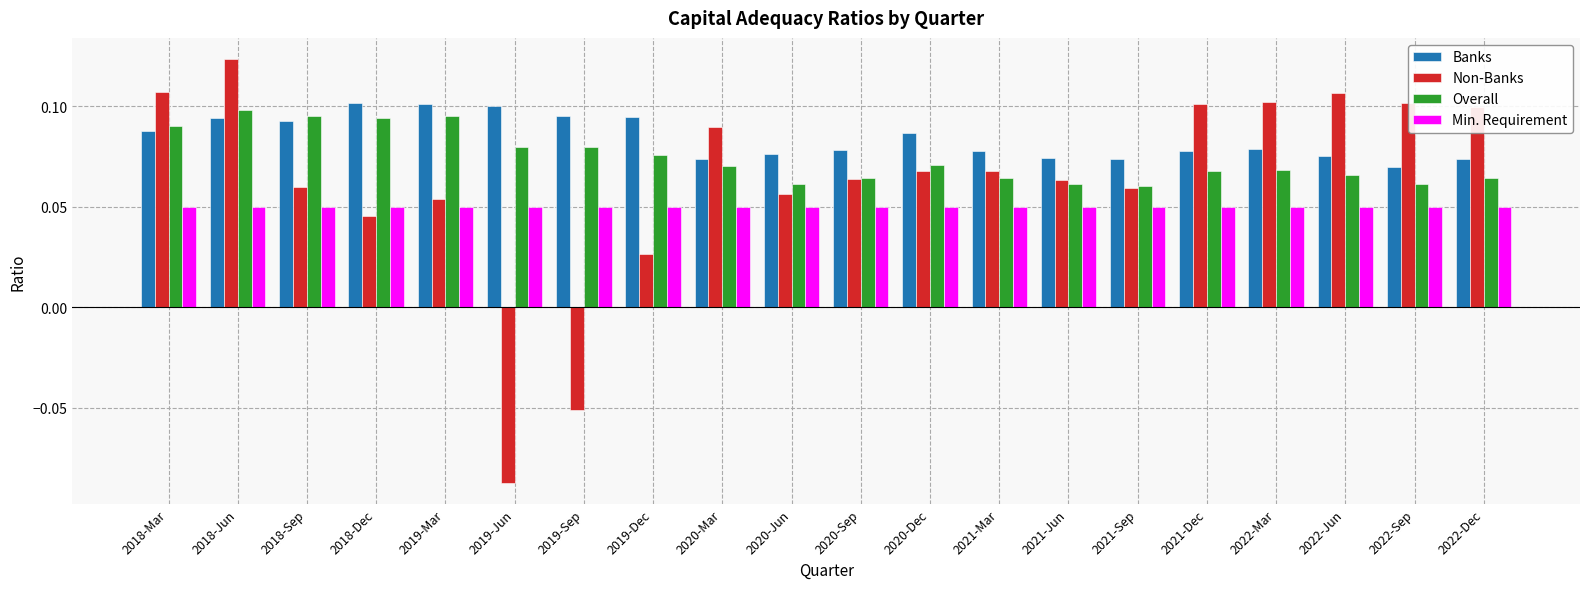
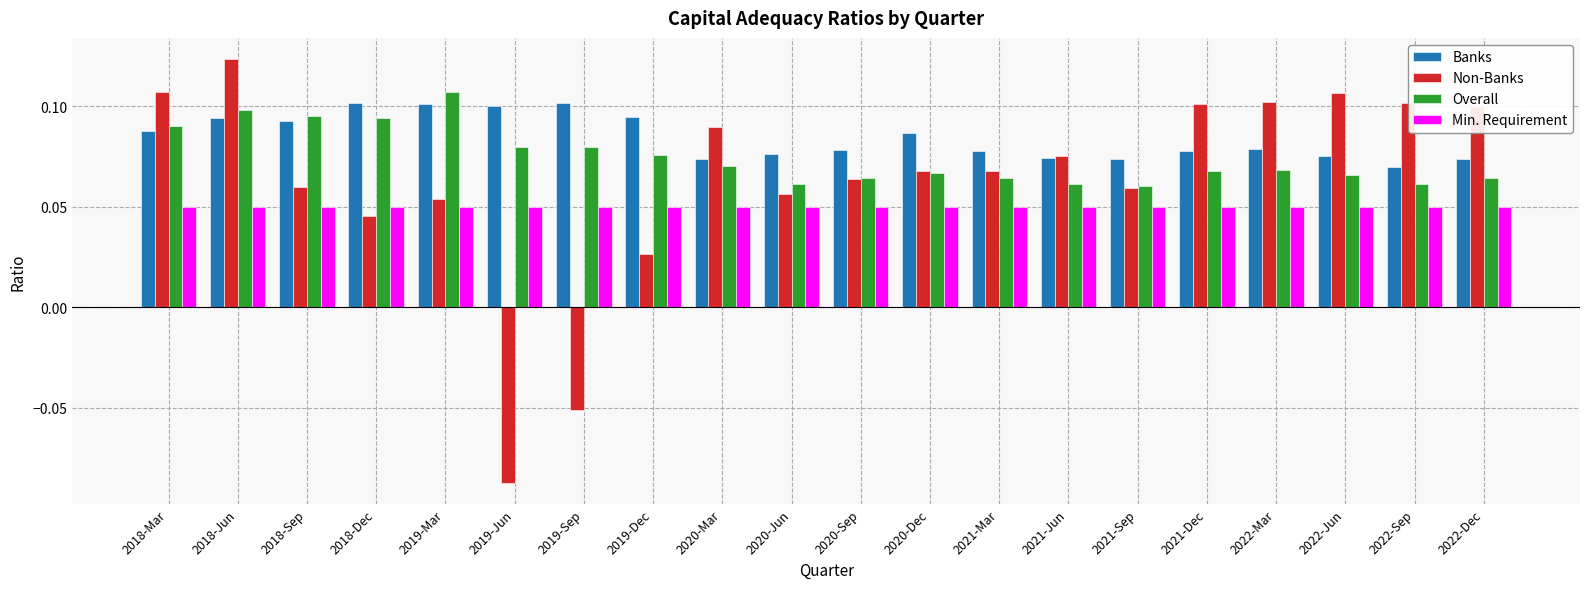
Overall, 2019-Mar: 0.095 -> 0.107
Banks, 2019-Sep: 0.095 -> 0.102
Overall, 2020-Dec: 0.071 -> 0.067
Non-Banks, 2021-Jun: 0.063 -> 0.076
